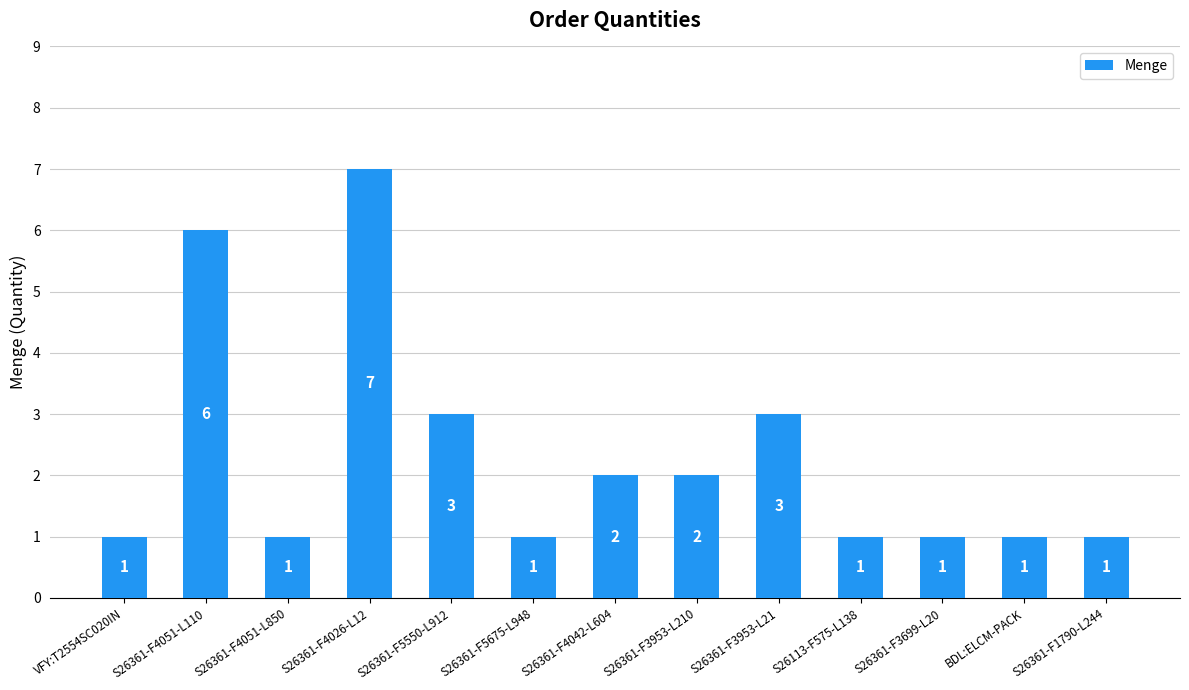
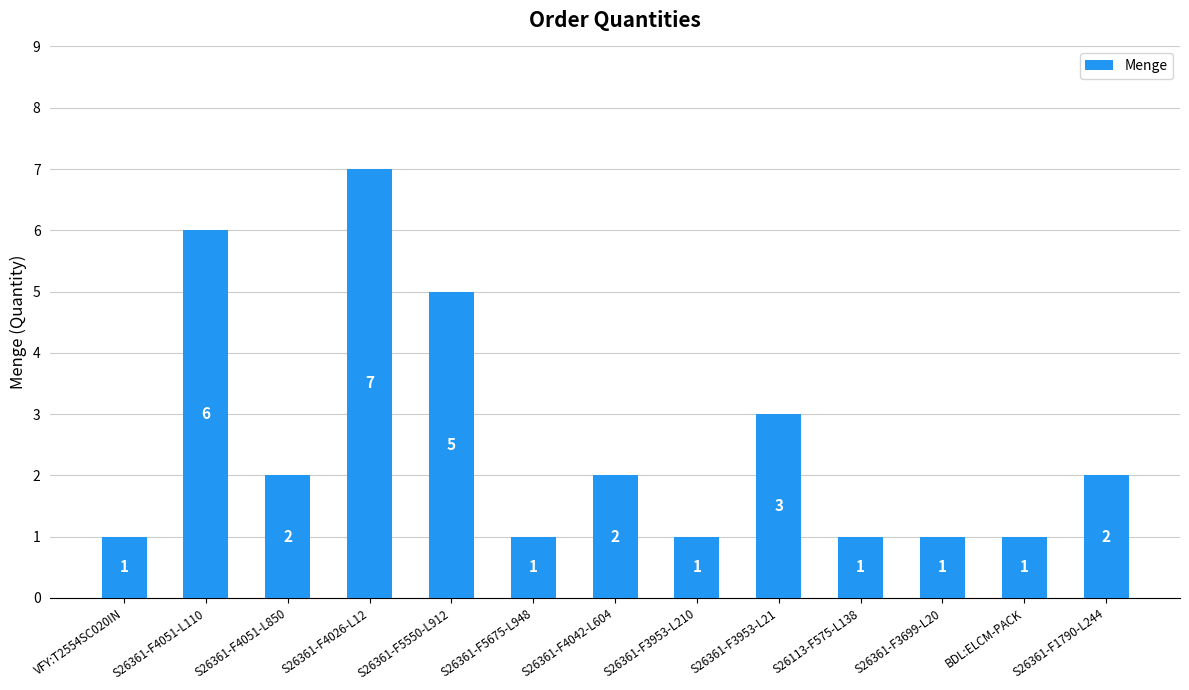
S26361-F4051-L850: 1 -> 2
S26361-F5550-L912: 3 -> 5
S26361-F3953-L210: 2 -> 1
S26361-F1790-L244: 1 -> 2
